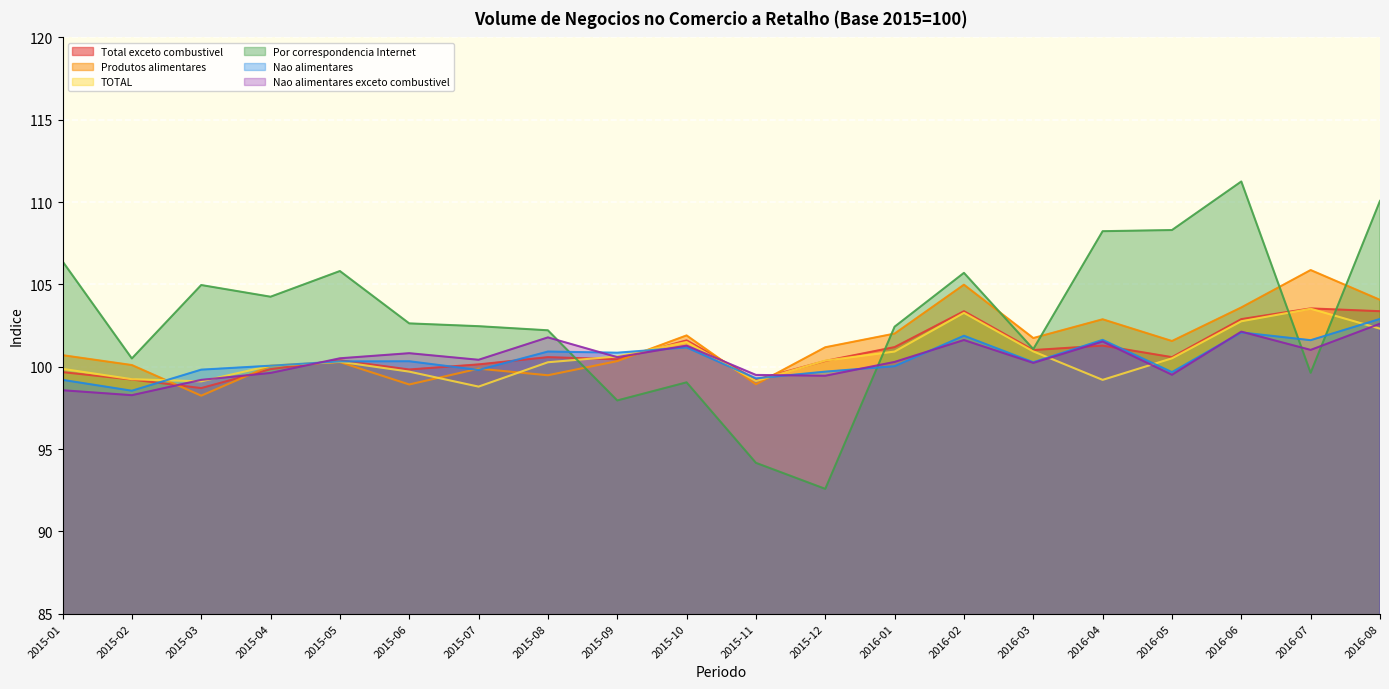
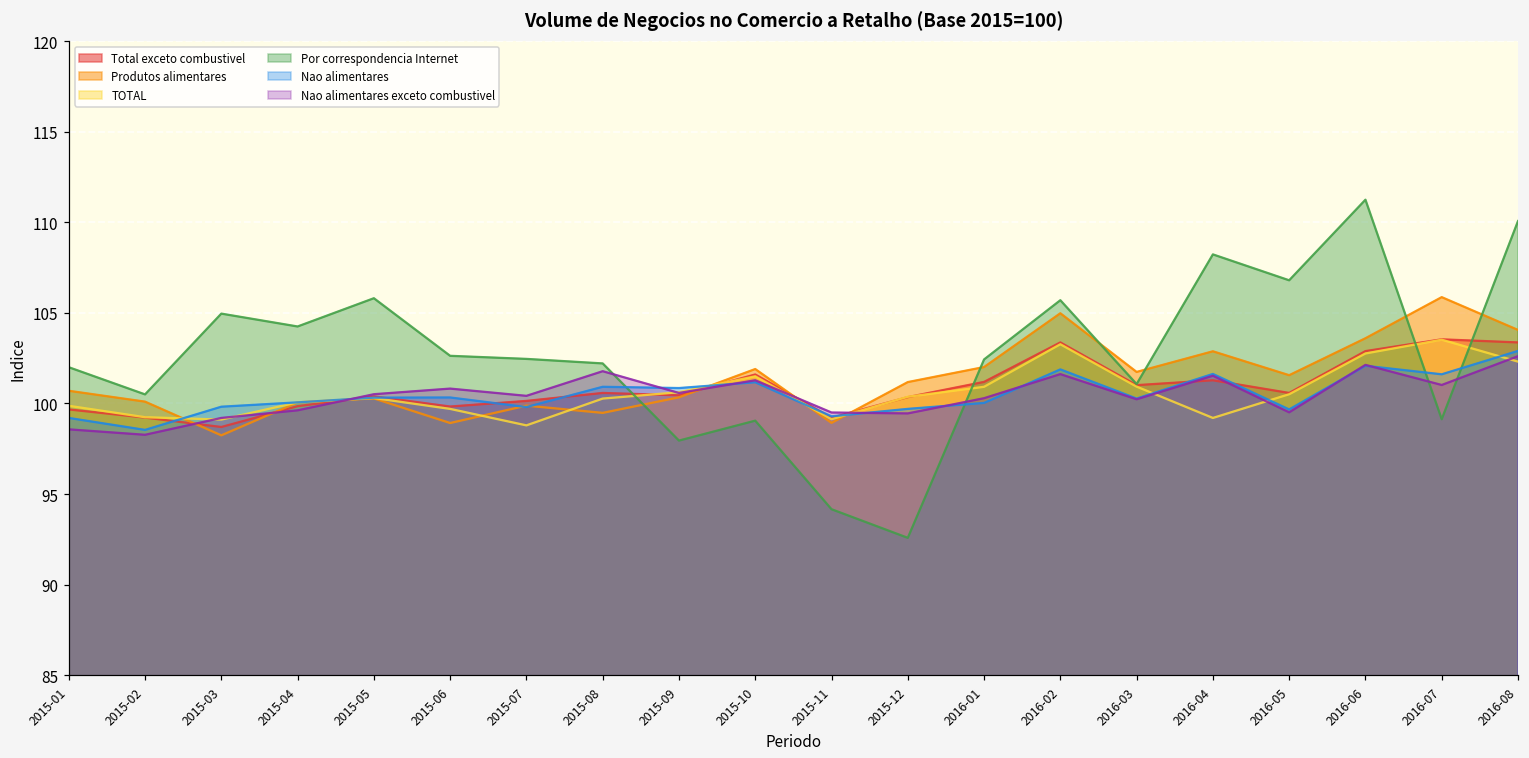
Por correspondencia Internet, 2015-01: 106.4 -> 102.0
Por correspondencia Internet, 2016-05: 108.3 -> 106.8
Por correspondencia Internet, 2016-07: 99.6 -> 99.1
